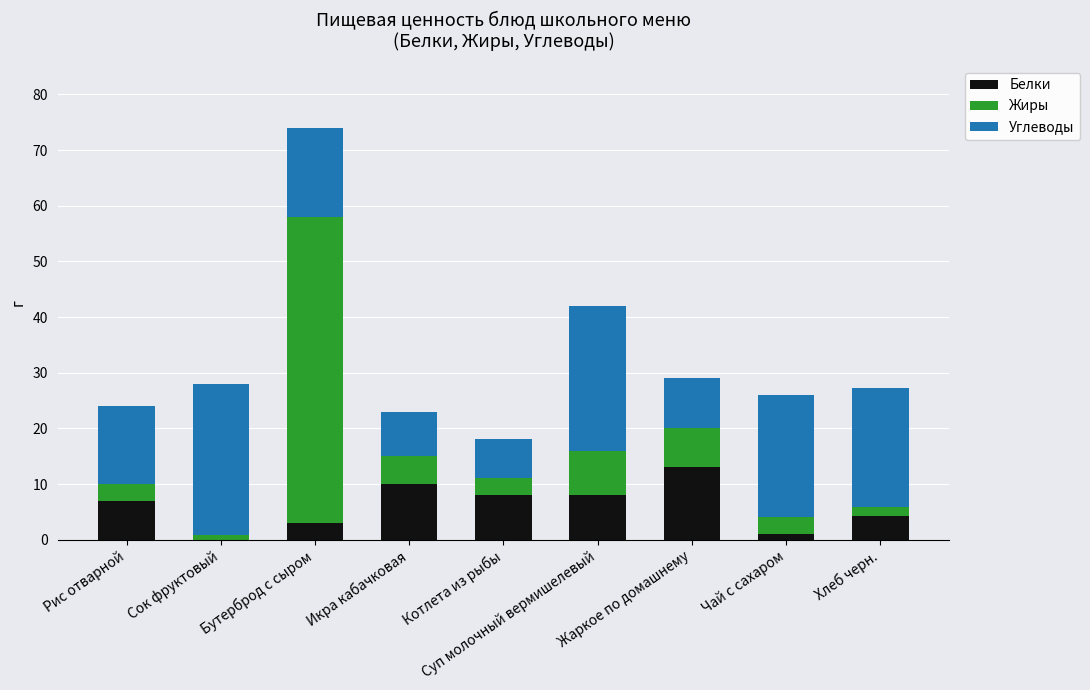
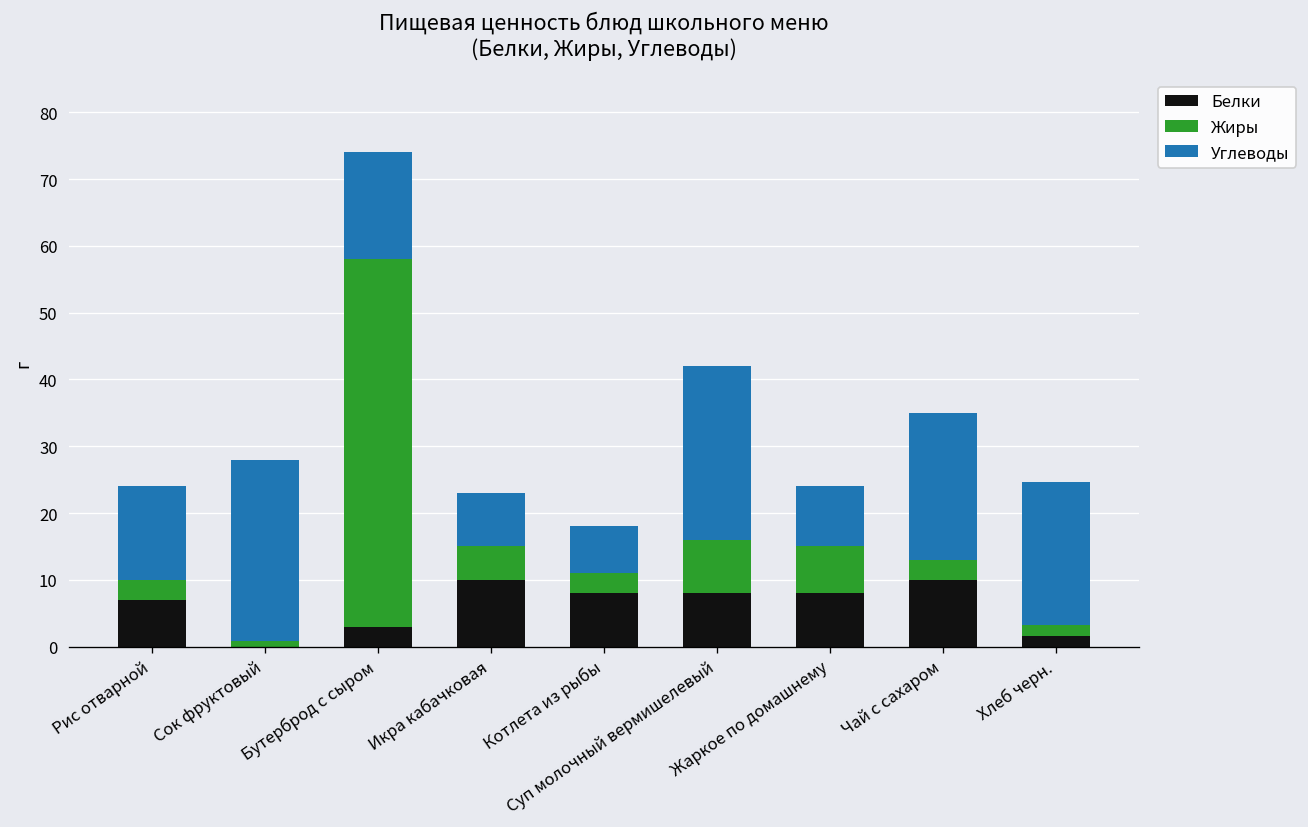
Белки, Жаркое по домашнему: 13 -> 8
Белки, Чай с сахаром: 1 -> 10
Белки, Хлеб черн.: 4 -> 2
